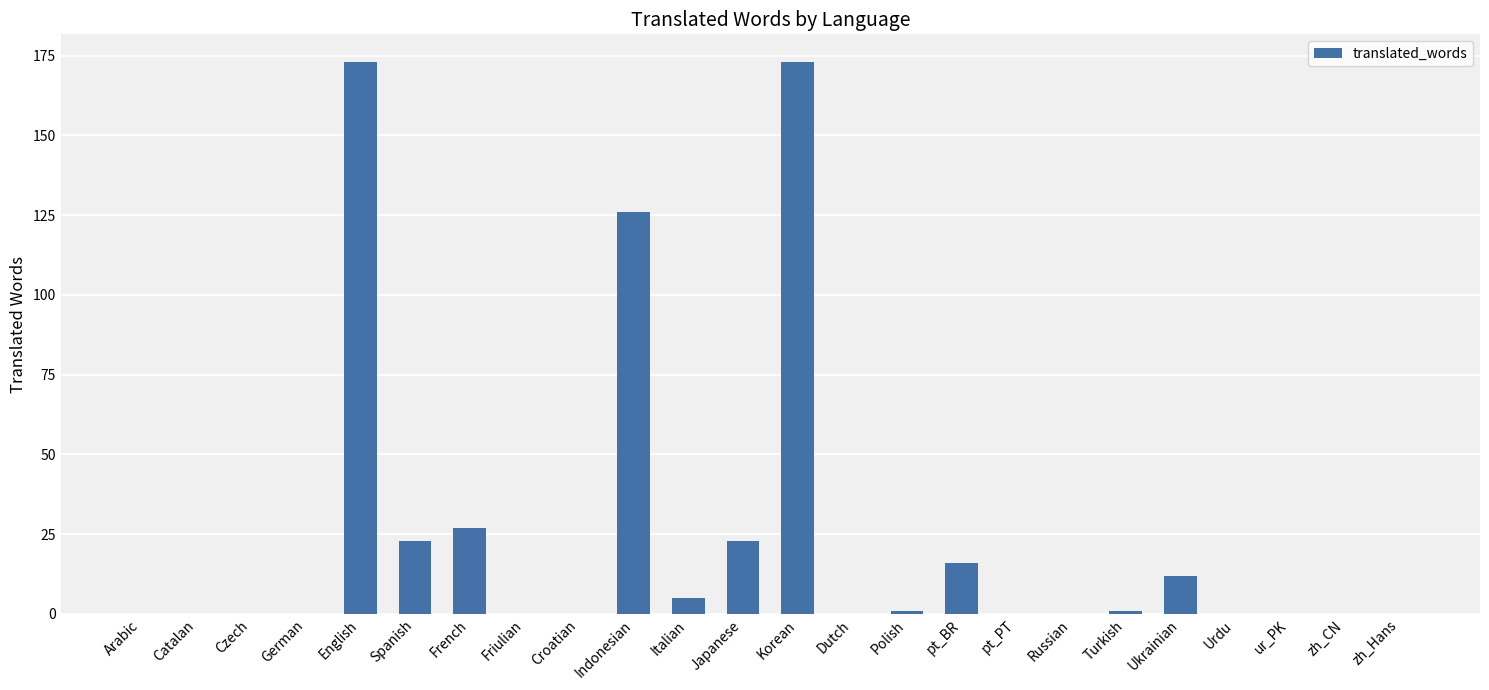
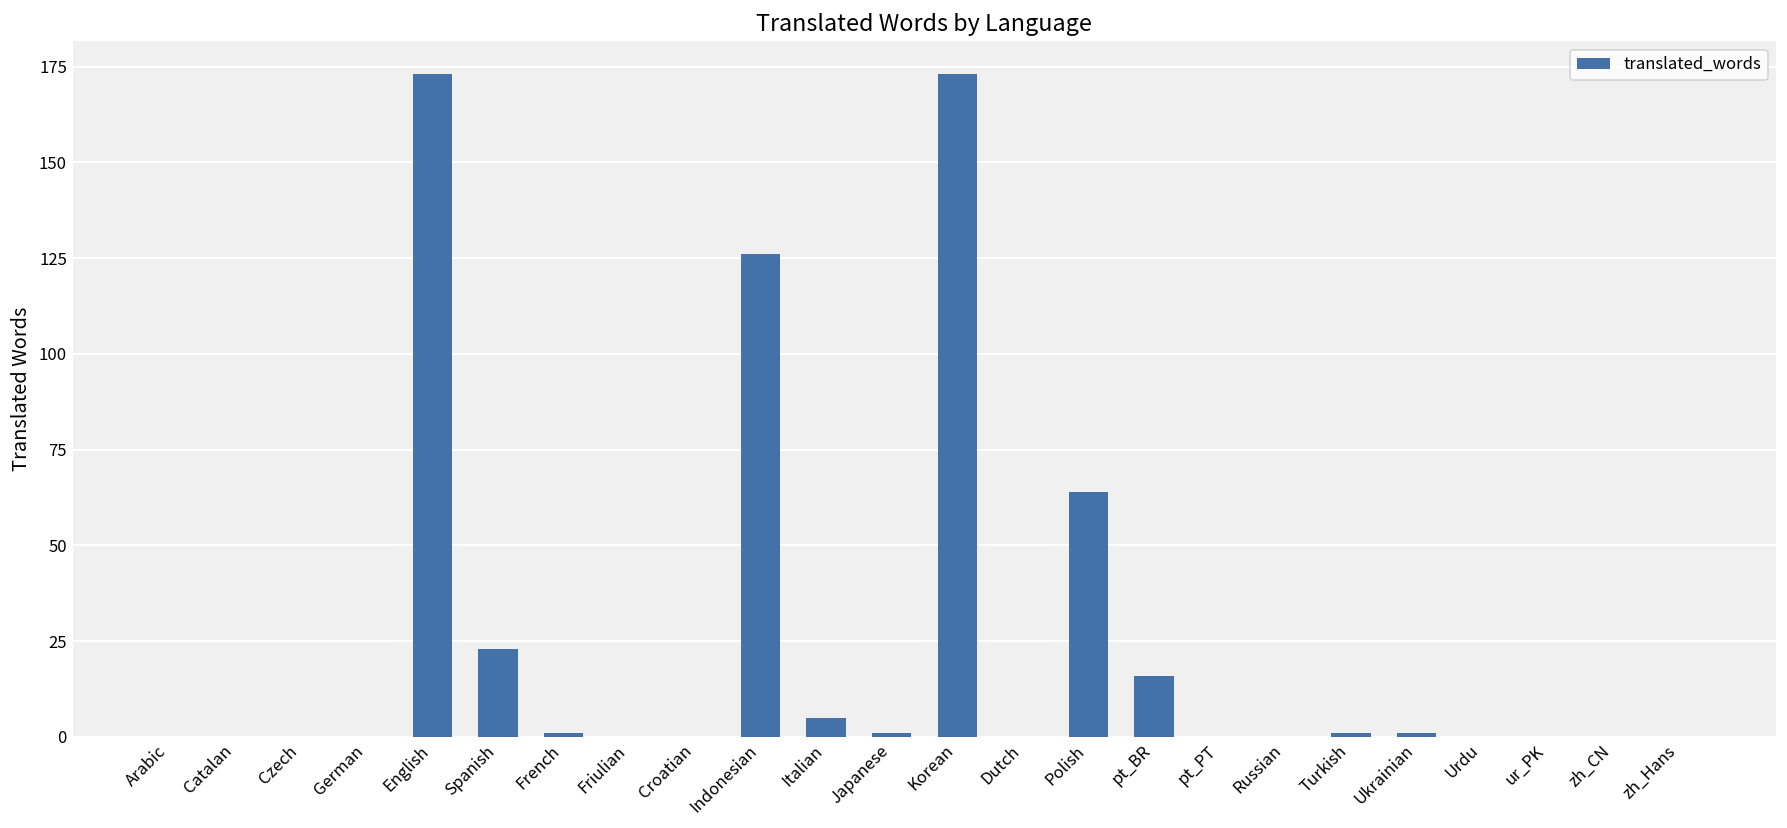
French: 27 -> 1
Japanese: 23 -> 1
Polish: 1 -> 64
Ukrainian: 12 -> 1
